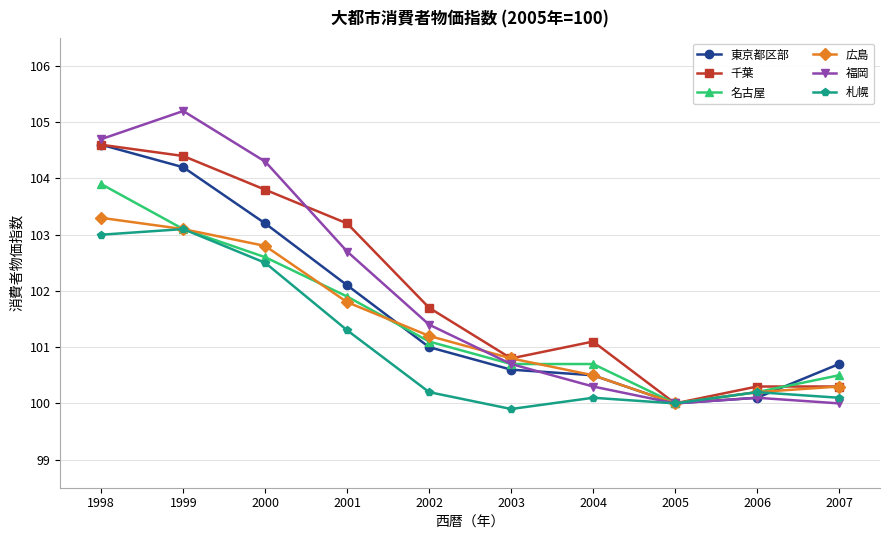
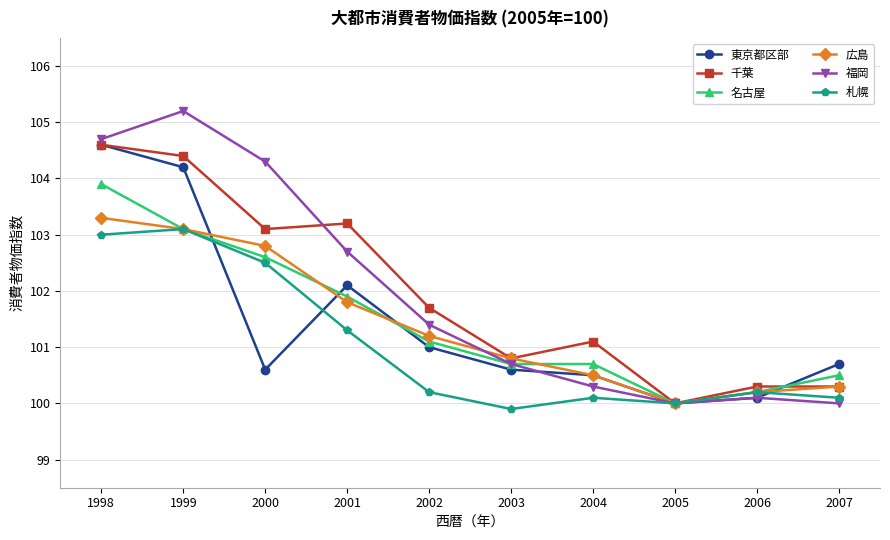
東京都区部, 2000: 103.2 -> 100.6
千葉, 2000: 103.8 -> 103.1
